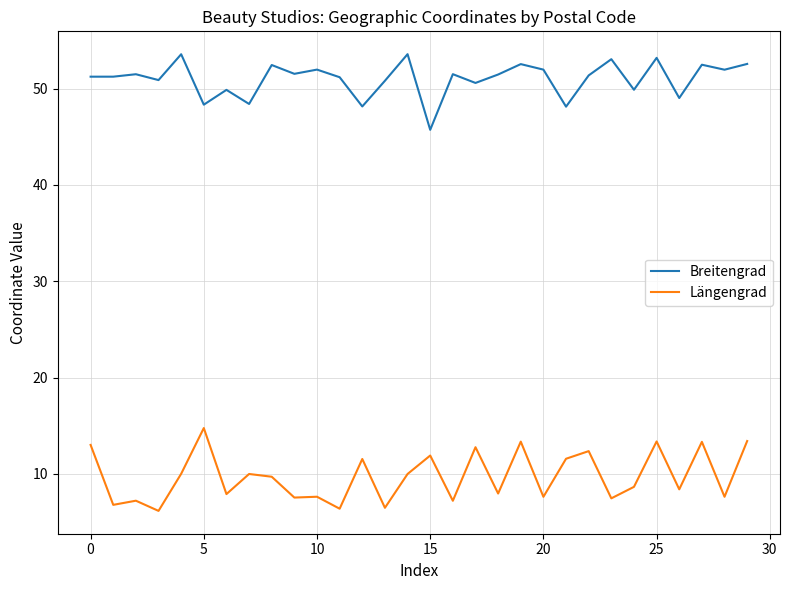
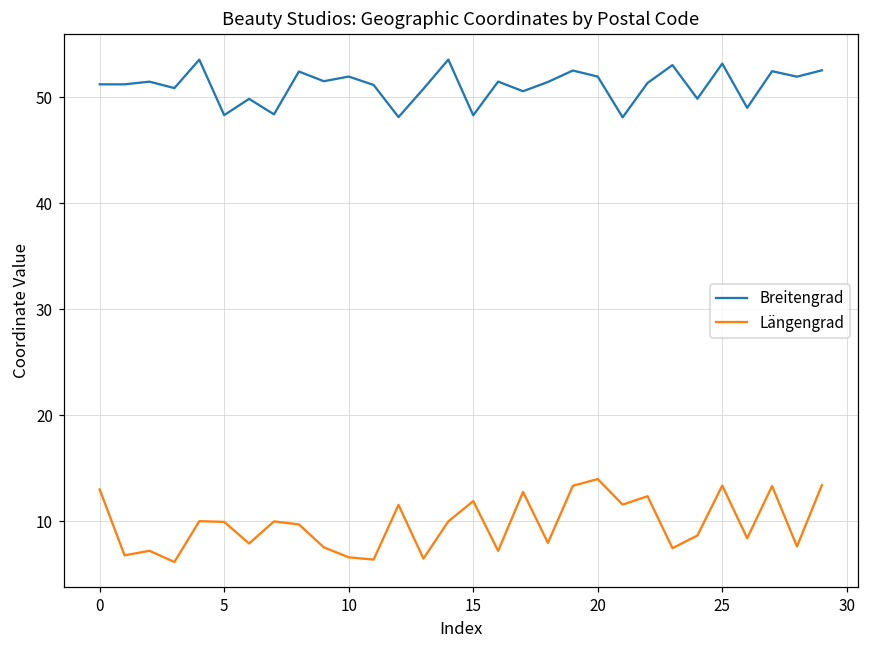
Längengrad, 5: 15 -> 10
Längengrad, 10: 8 -> 7
Breitengrad, 15: 46 -> 48
Längengrad, 20: 8 -> 14
